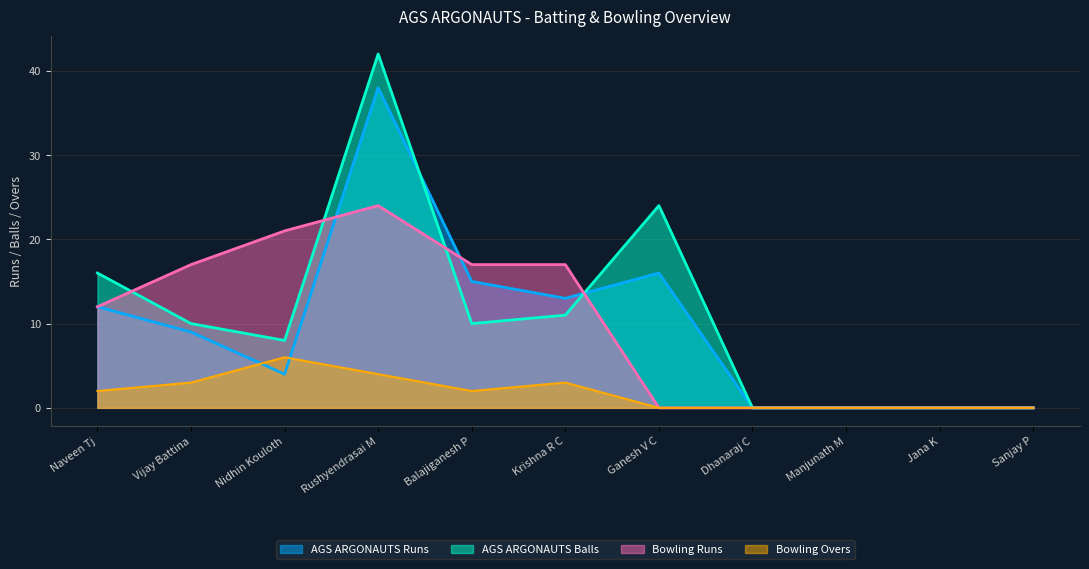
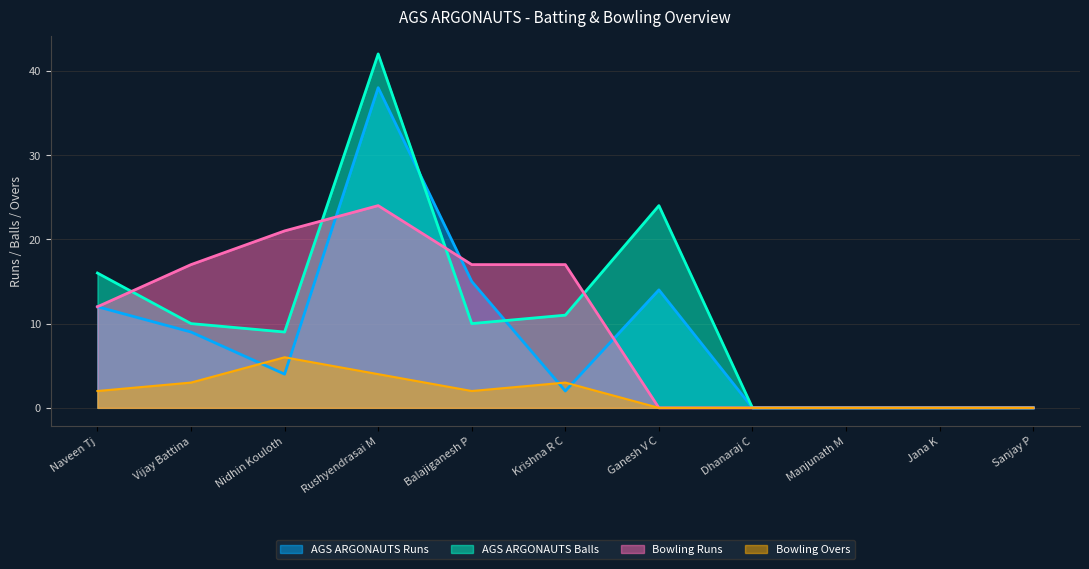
AGS ARGONAUTS Balls, Nidhin Kouloth: 8 -> 9
AGS ARGONAUTS Runs, Krishna R C: 13 -> 2
AGS ARGONAUTS Runs, Ganesh V C: 16 -> 14
